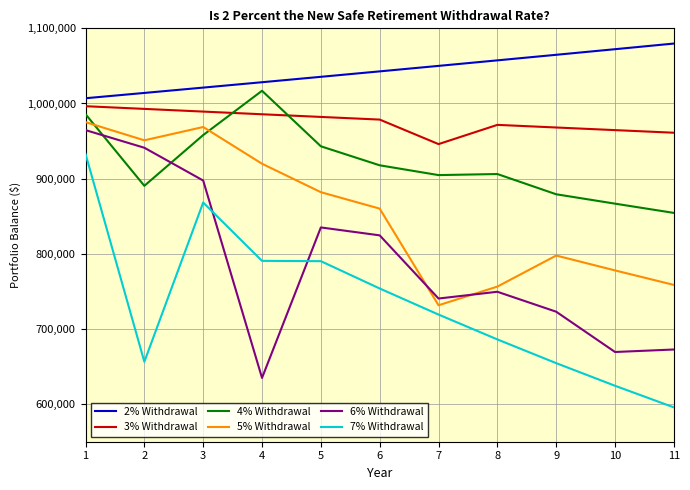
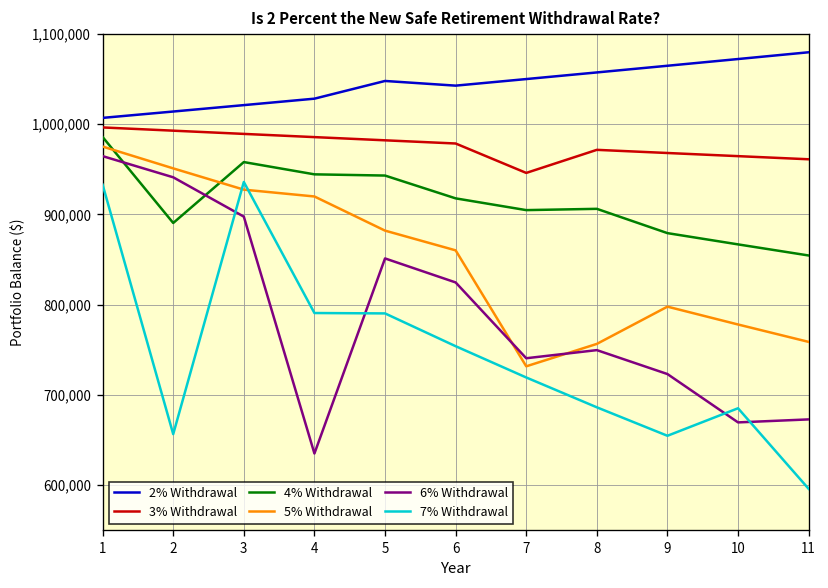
5% Withdrawal, 3: 970,000 -> 930,000
7% Withdrawal, 3: 870,000 -> 940,000
4% Withdrawal, 4: 1,020,000 -> 940,000
2% Withdrawal, 5: 1,040,000 -> 1,050,000
6% Withdrawal, 5: 840,000 -> 850,000
7% Withdrawal, 10: 620,000 -> 690,000
